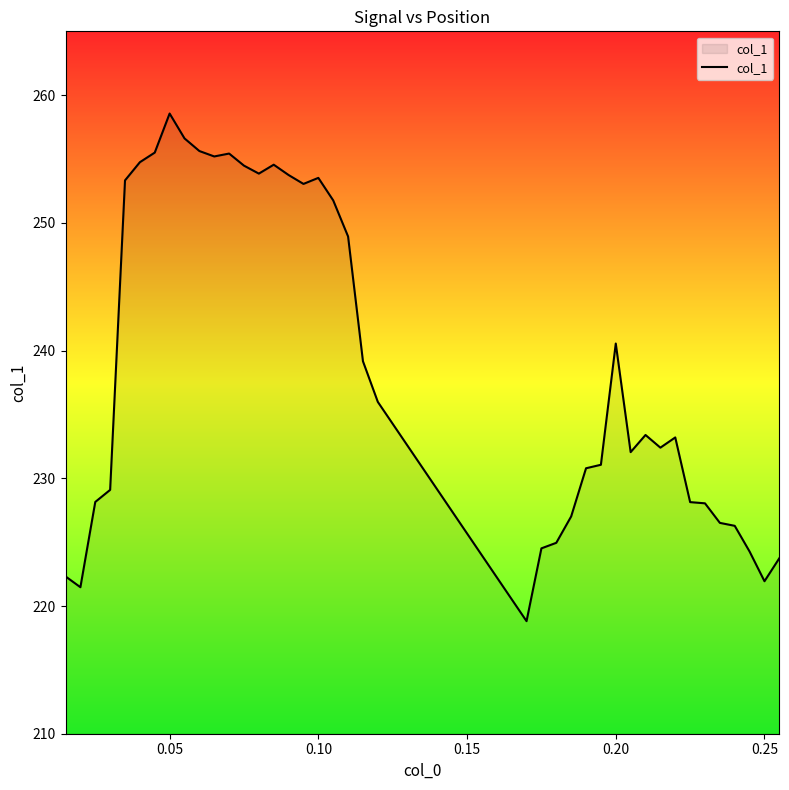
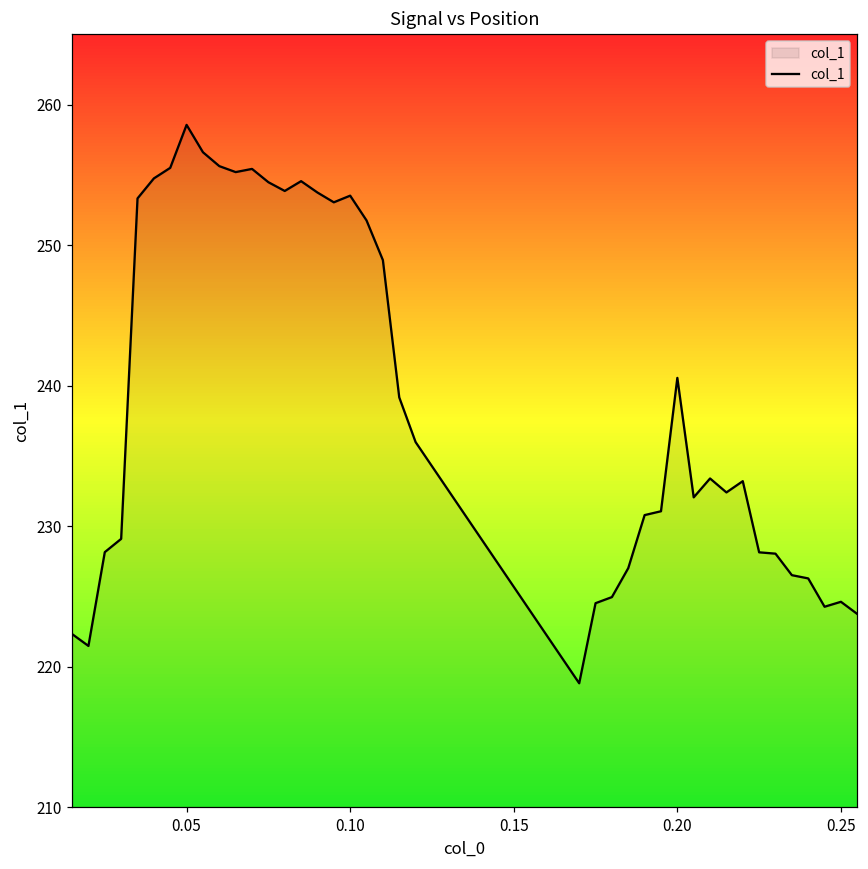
0.25: 221.9 -> 224.6
